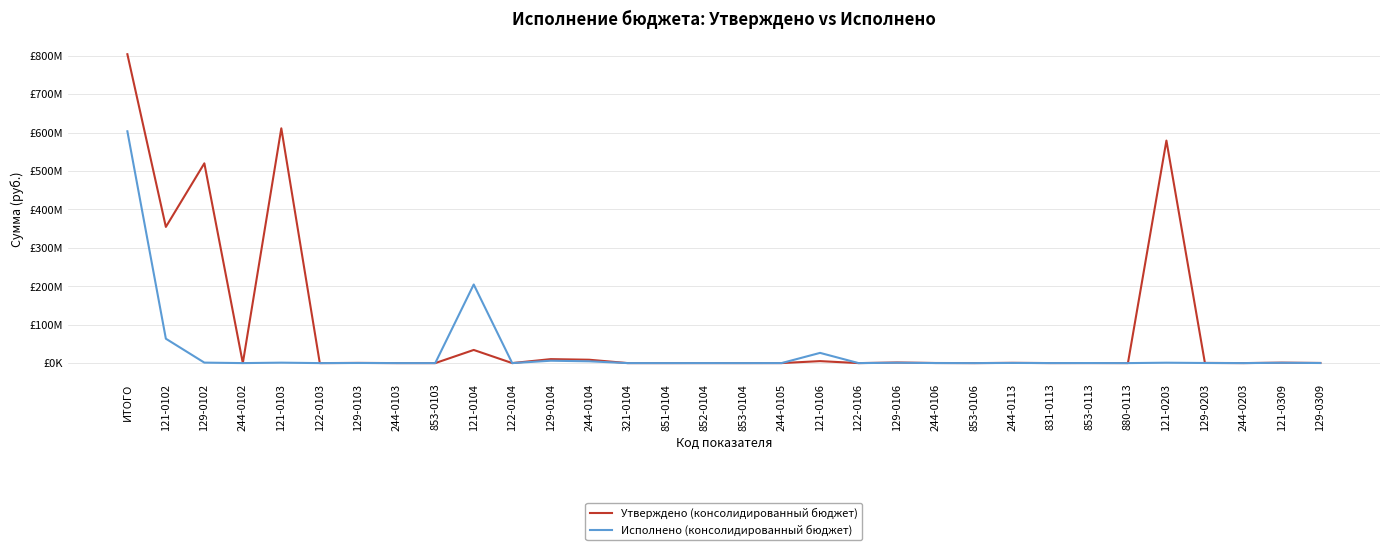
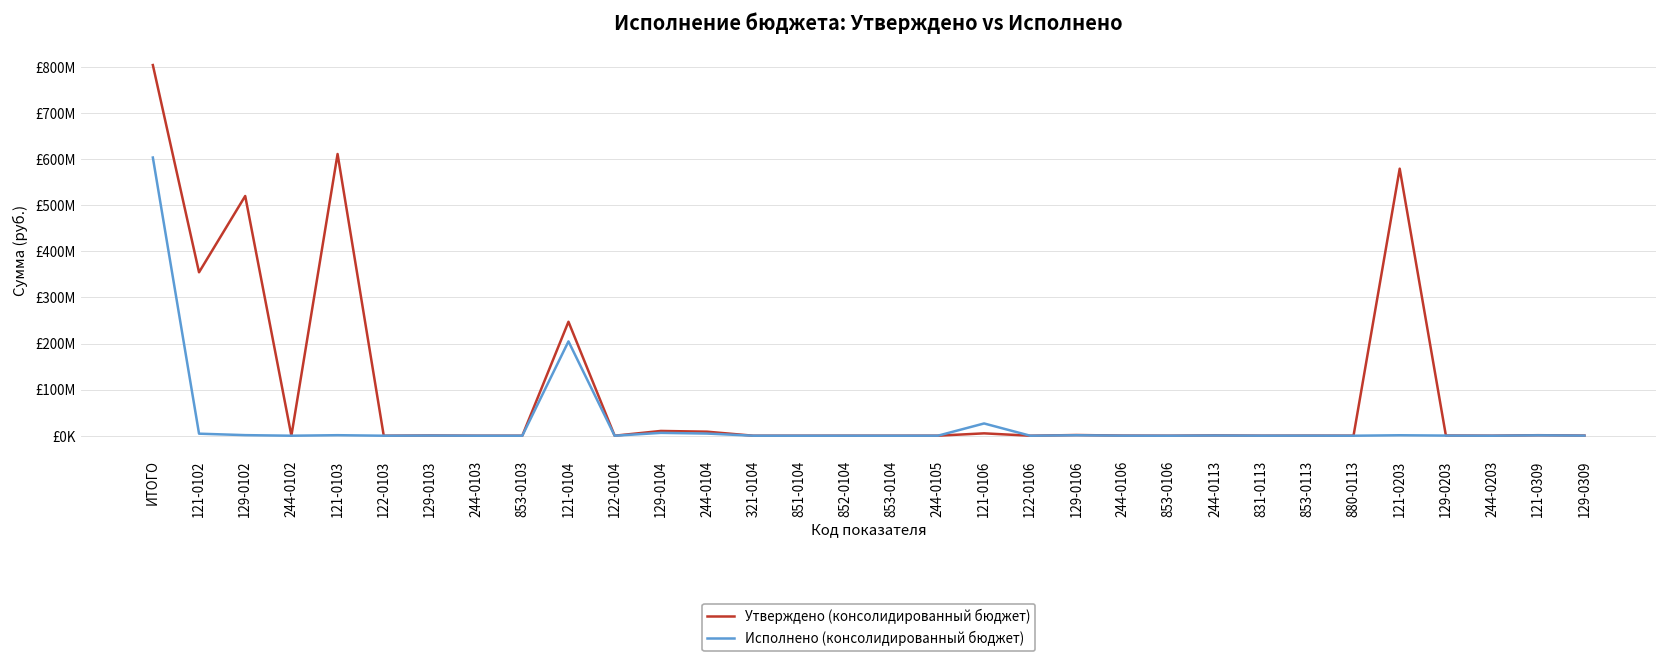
Исполнено (консолидированный бюджет), 121-0102: £60000000 -> £0
Утверждено (консолидированный бюджет), 121-0104: £30000000 -> £250000000
